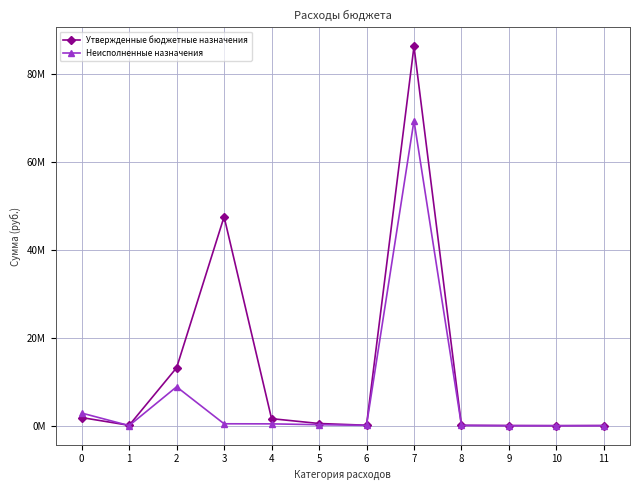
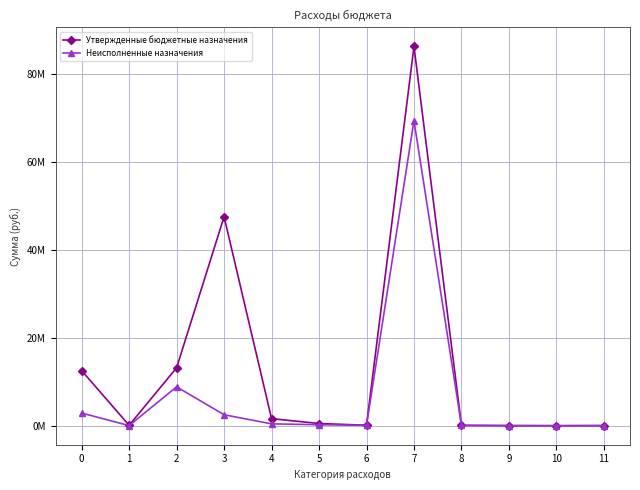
Утвержденные бюджетные назначения, 0: 2000000 -> 13000000
Неисполненные назначения, 3: 0 -> 2000000
